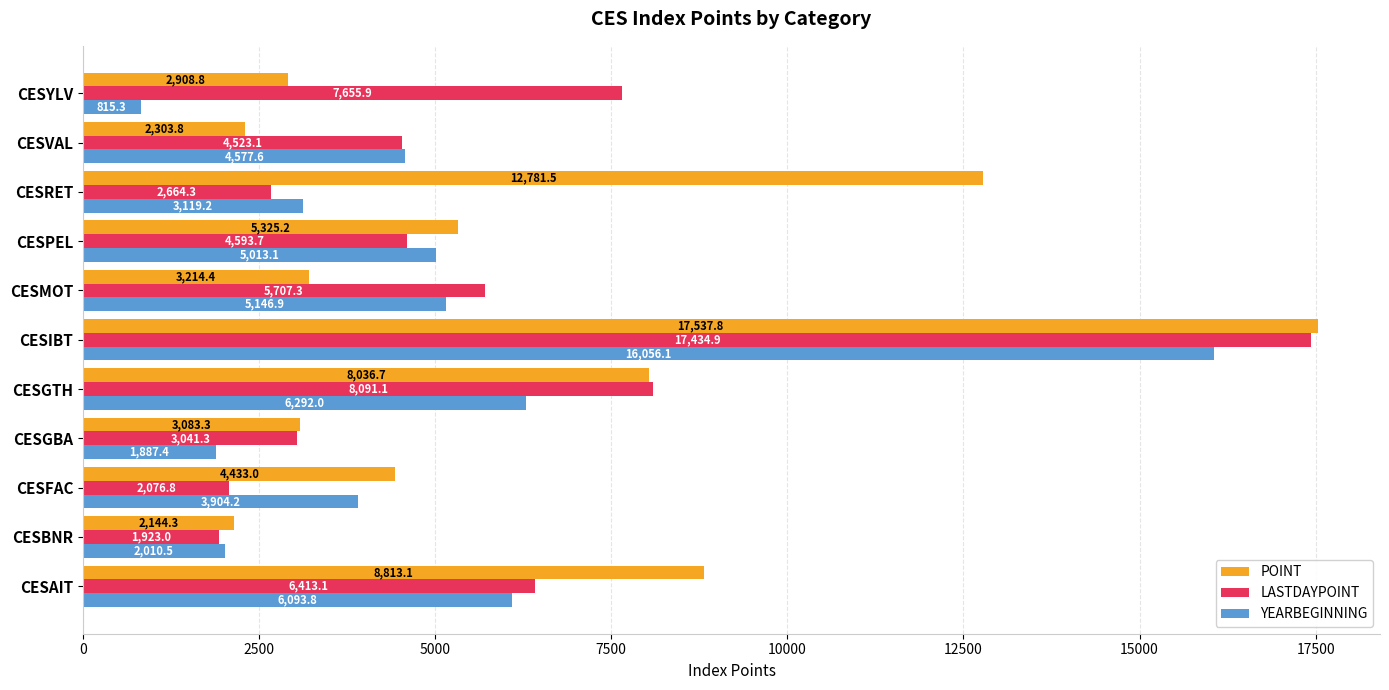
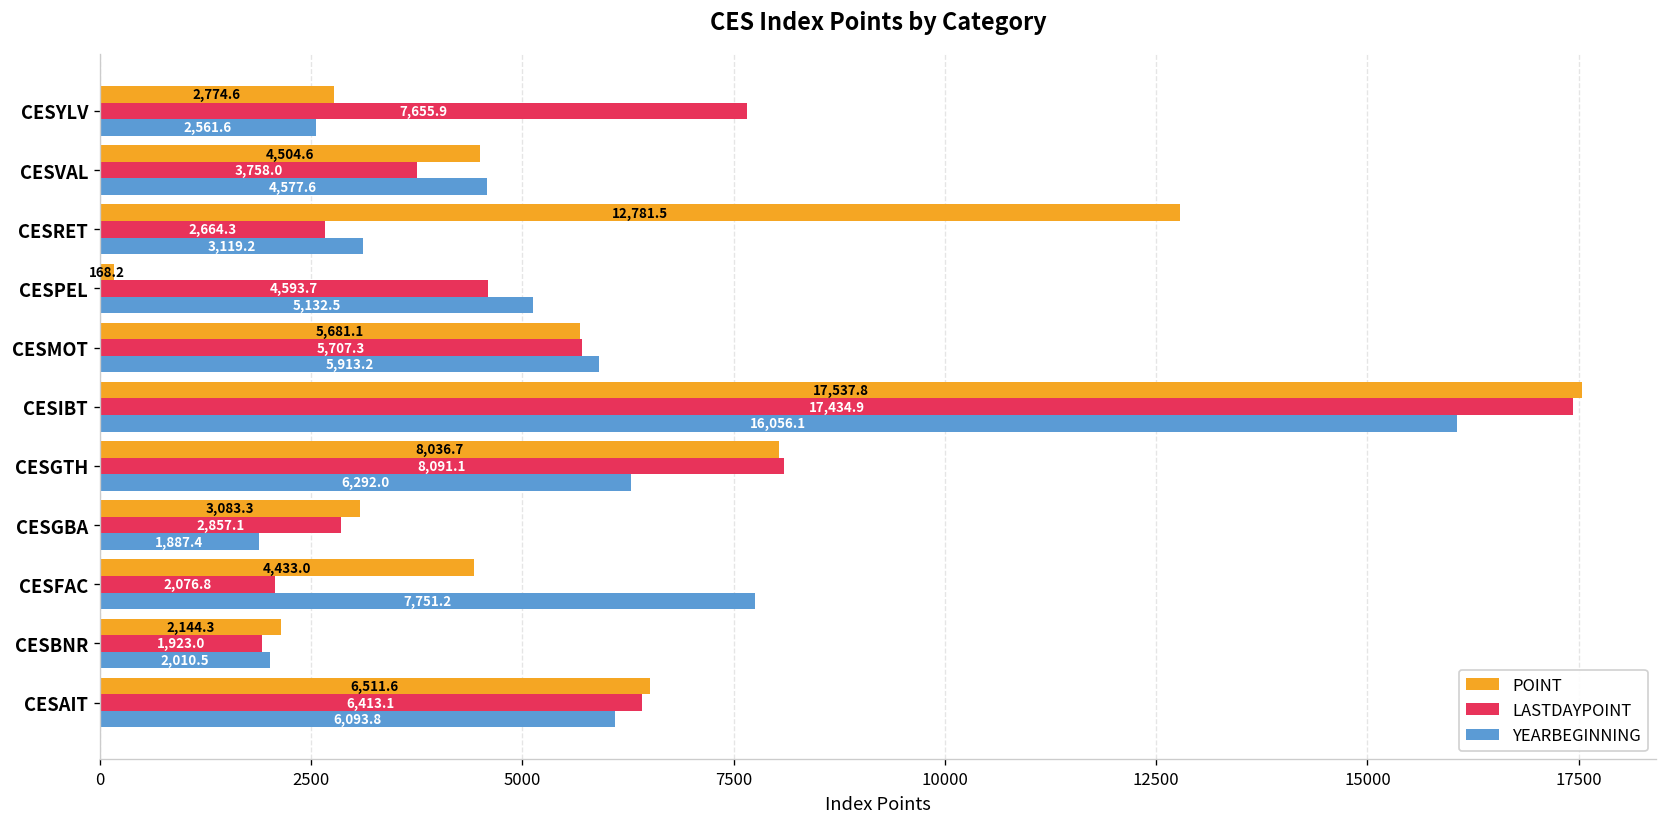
POINT, CESYLV: 2,908.8 -> 2,774.6
YEARBEGINNING, CESYLV: 815.3 -> 2,561.6
POINT, CESVAL: 2,303.8 -> 4,504.6
LASTDAYPOINT, CESVAL: 4,523.1 -> 3,758.0
POINT, CESPEL: 5,325.2 -> 168.2
YEARBEGINNING, CESPEL: 5,013.1 -> 5,132.5
POINT, CESMOT: 3,214.4 -> 5,681.1
YEARBEGINNING, CESMOT: 5,146.9 -> 5,913.2
LASTDAYPOINT, CESGBA: 3,041.3 -> 2,857.1
YEARBEGINNING, CESFAC: 3,904.2 -> 7,751.2
POINT, CESAIT: 8,813.1 -> 6,511.6
